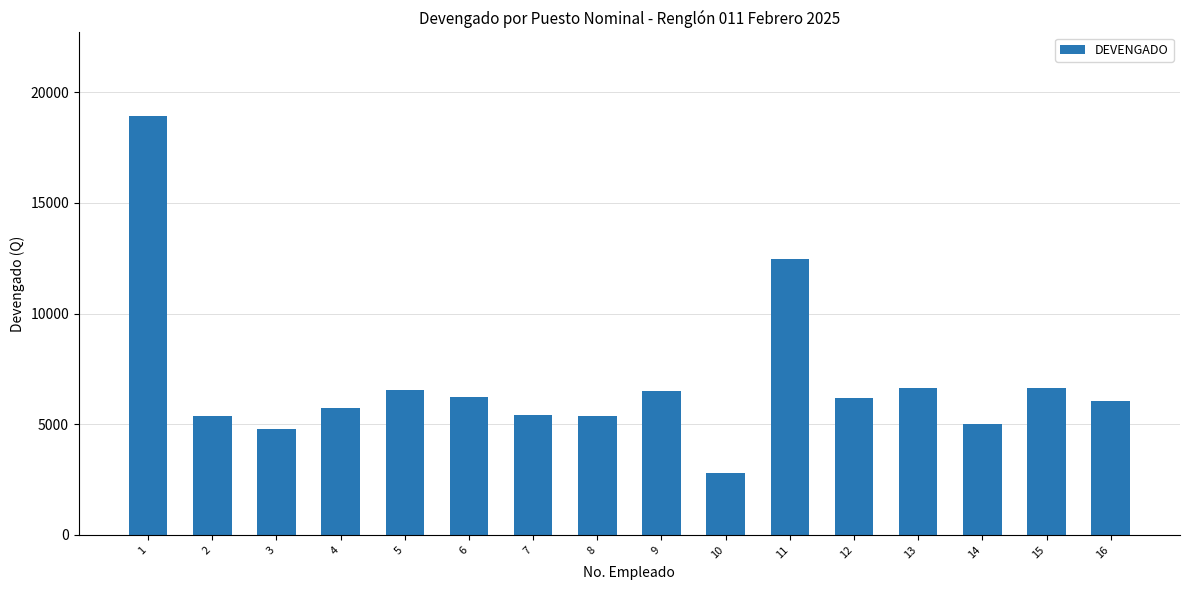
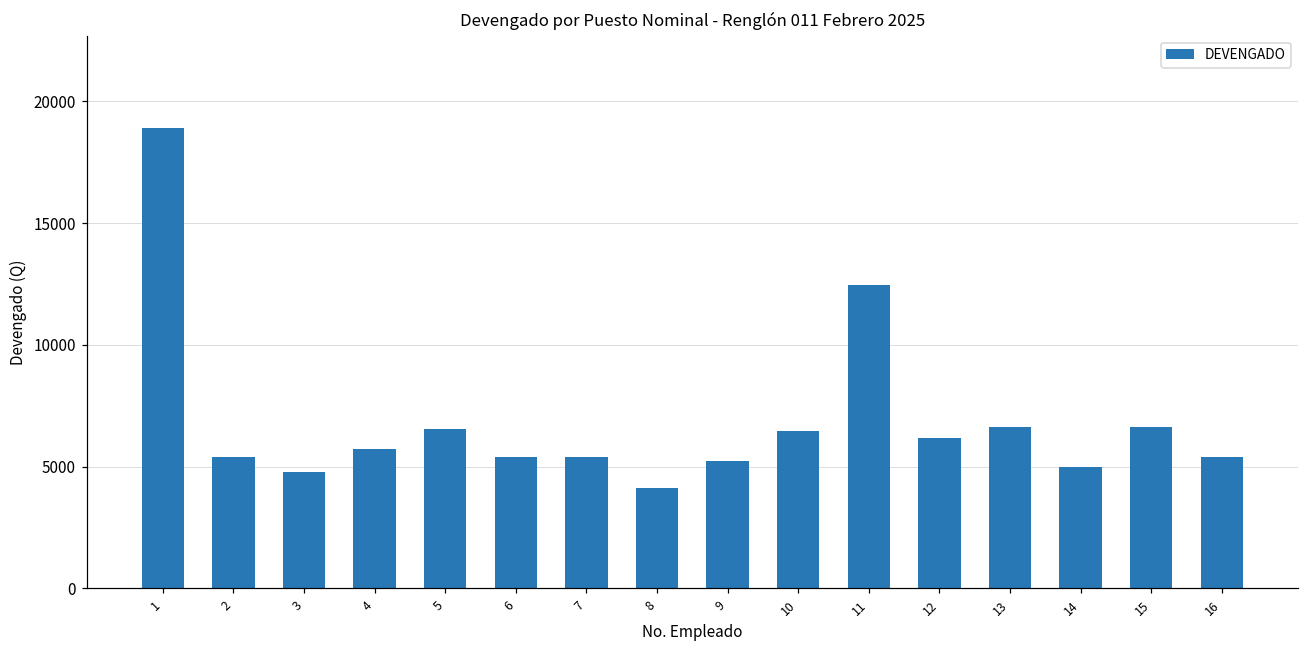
6: 6200 -> 5400
8: 5400 -> 4100
9: 6500 -> 5200
10: 2800 -> 6500
16: 6100 -> 5400
